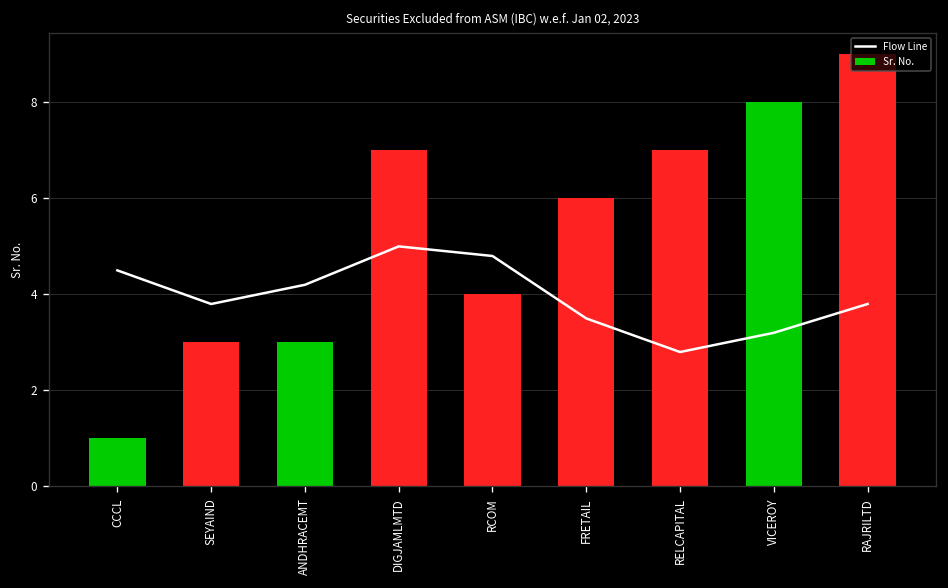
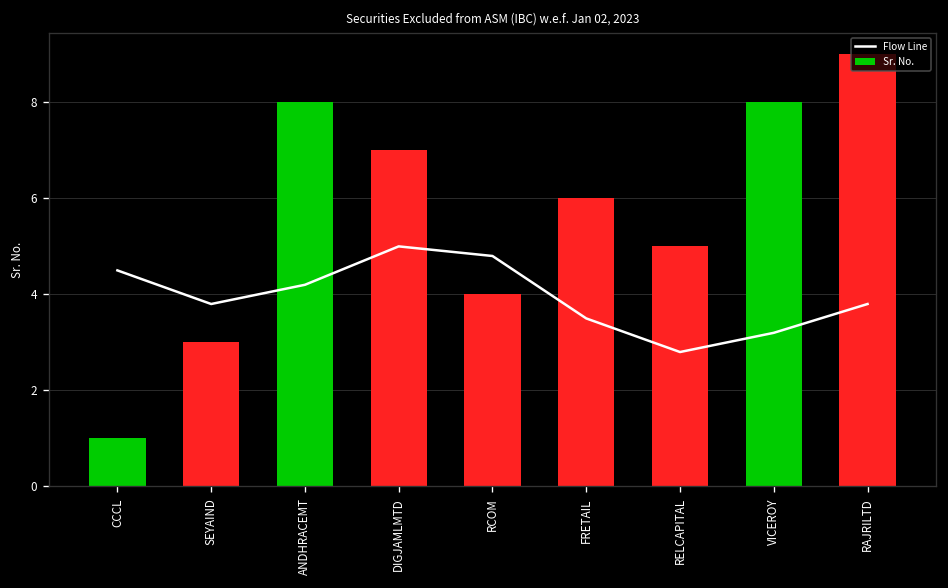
Sr. No., ANDHRACEMT: 3 -> 8
Sr. No., RELCAPITAL: 7 -> 5
